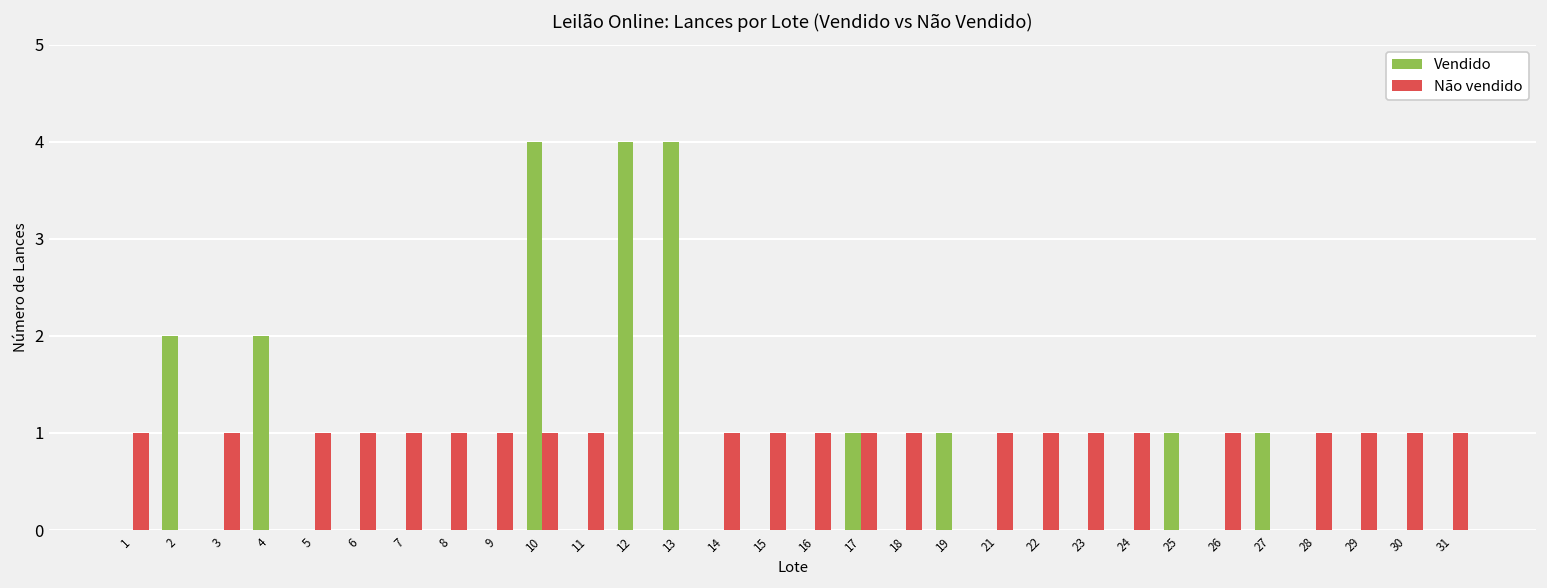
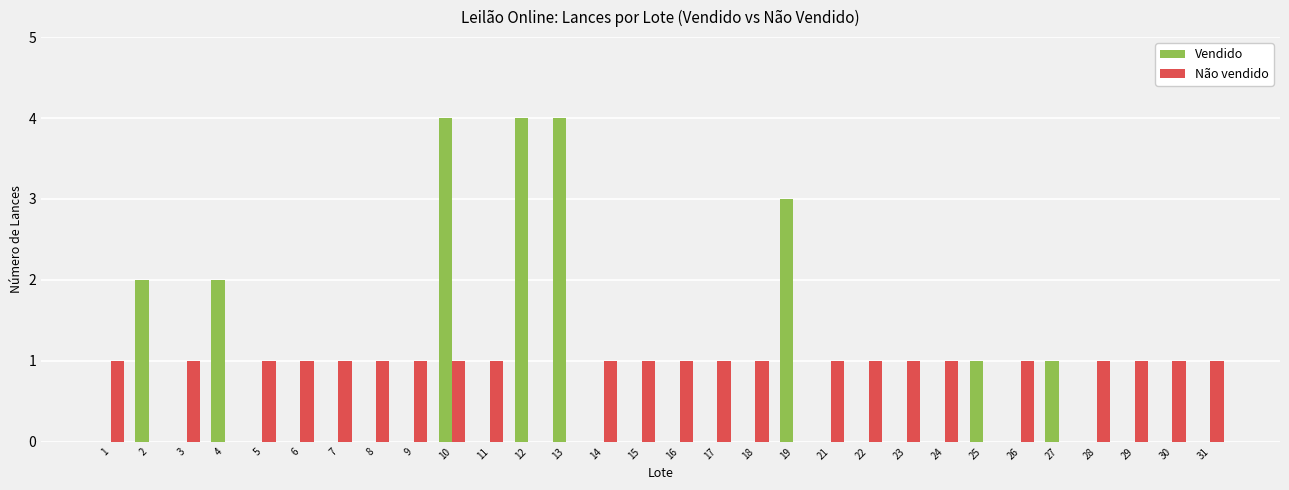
Vendido, 17: 1 -> 0
Vendido, 19: 1 -> 3
